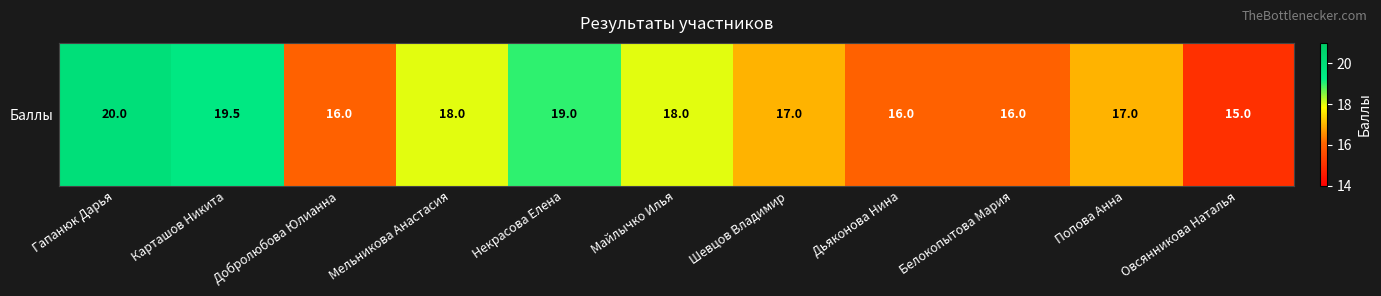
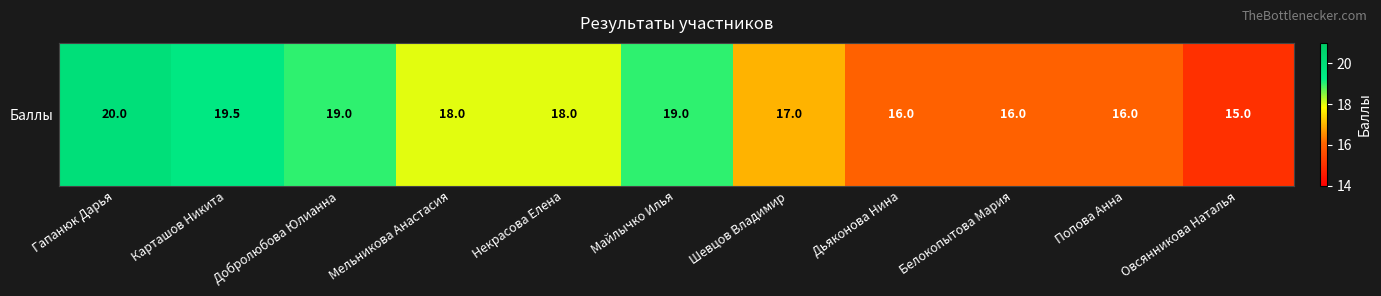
Баллы, Добролюбова Юлианна: 16.0 -> 19.0
Баллы, Некрасова Елена: 19.0 -> 18.0
Баллы, Майлычко Илья: 18.0 -> 19.0
Баллы, Попова Анна: 17.0 -> 16.0
